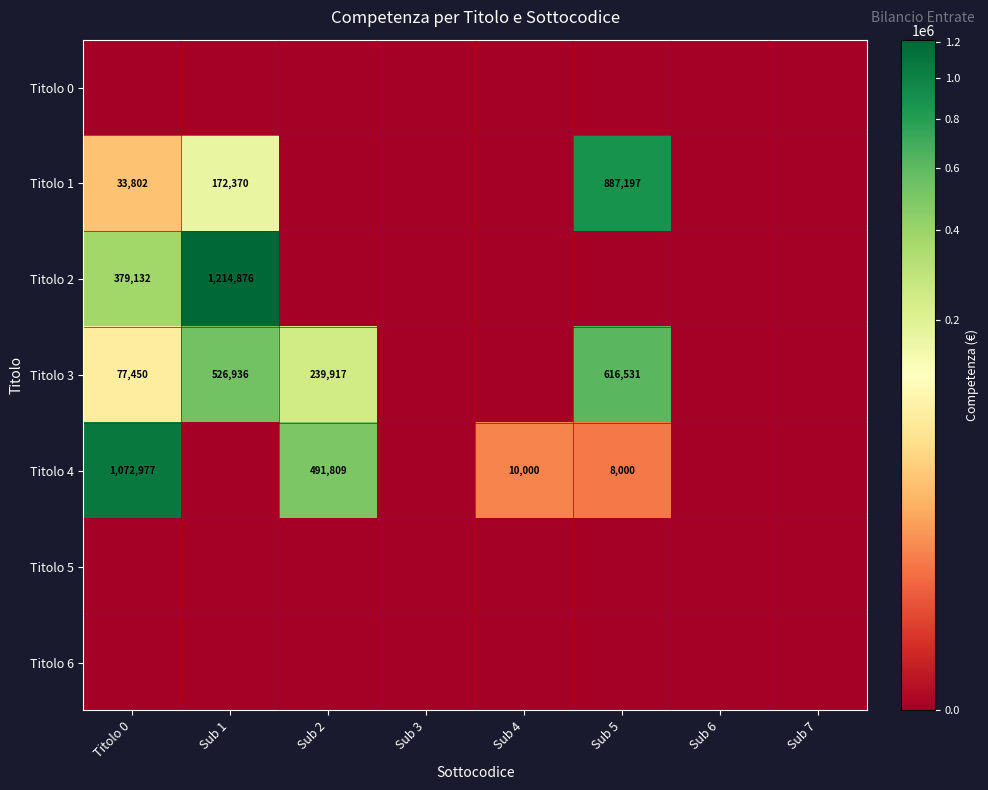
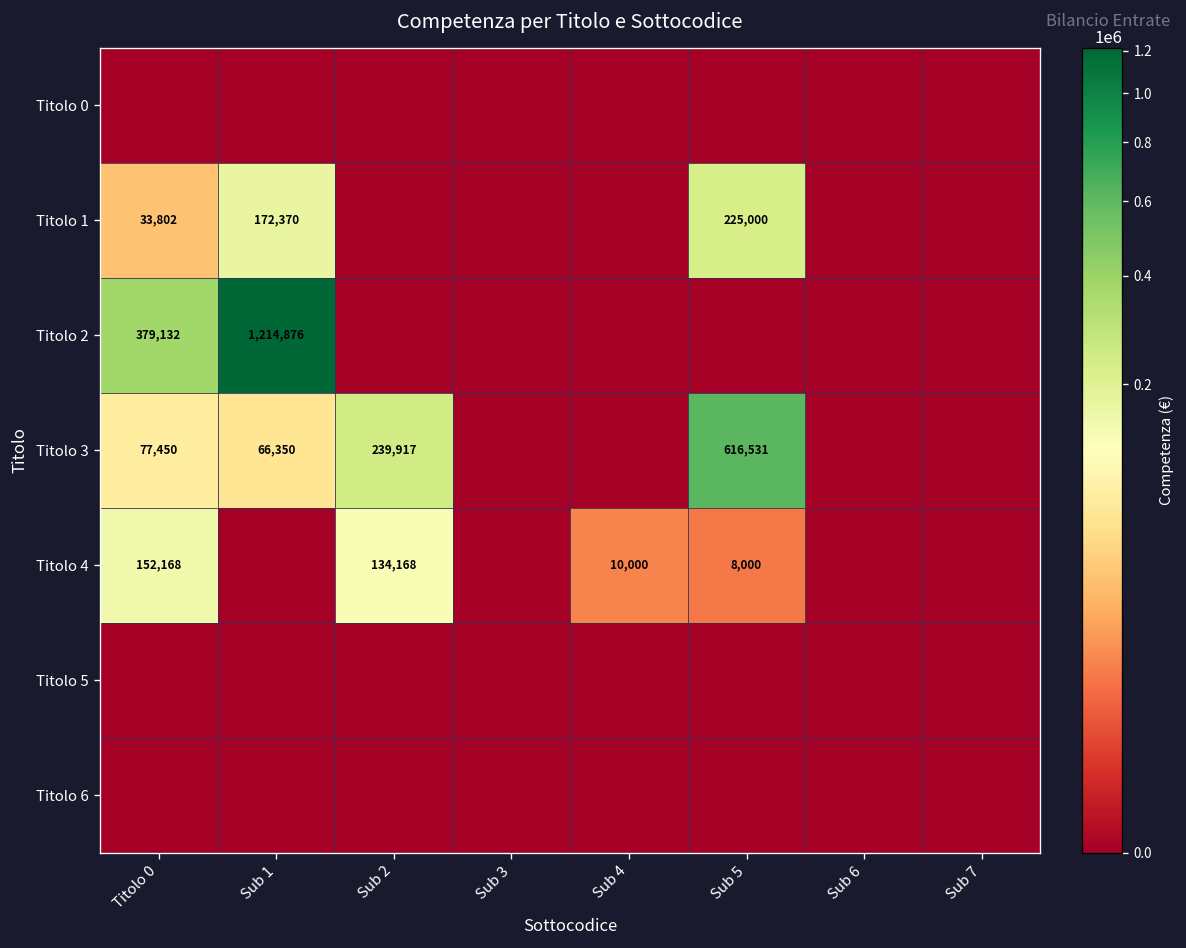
Titolo 1, Sub 5: 887,197 -> 225,000
Titolo 3, Sub 1: 526,936 -> 66,350
Titolo 4, Titolo 0: 1,072,977 -> 152,168
Titolo 4, Sub 2: 491,809 -> 134,168
